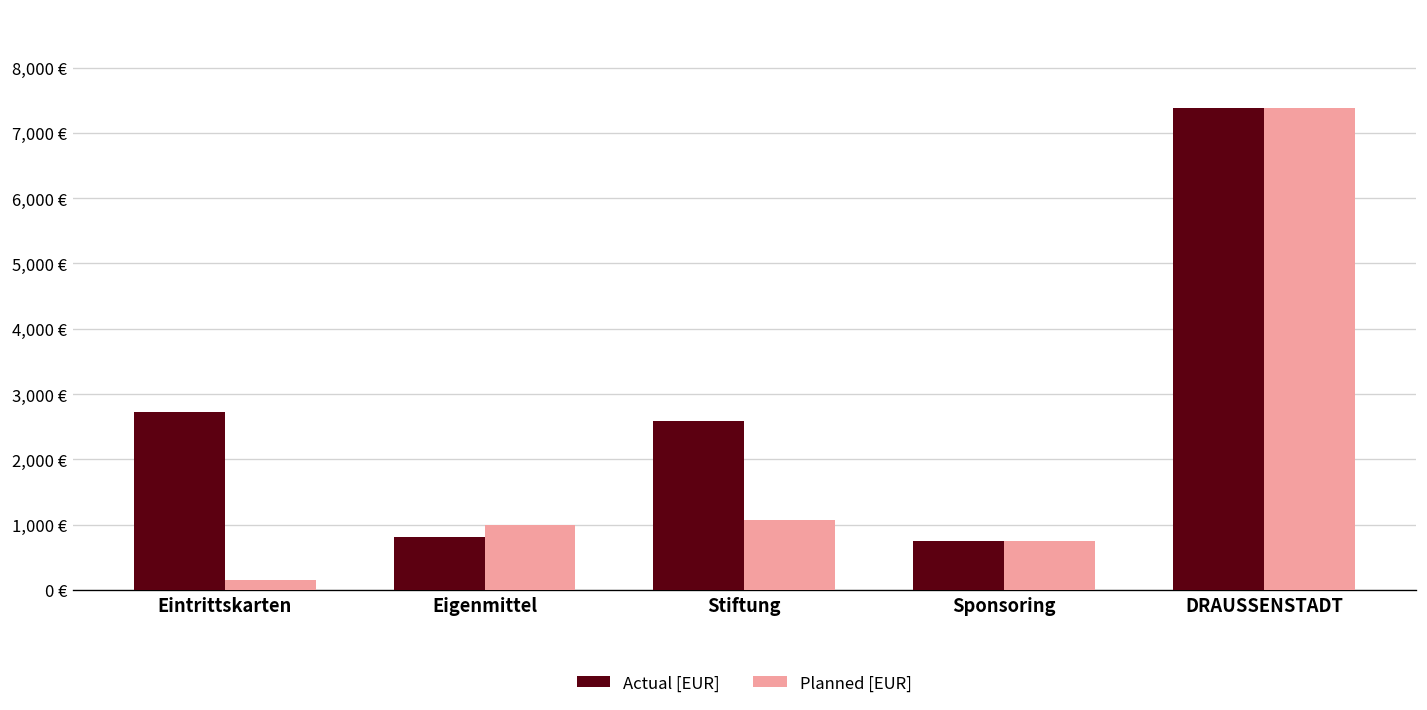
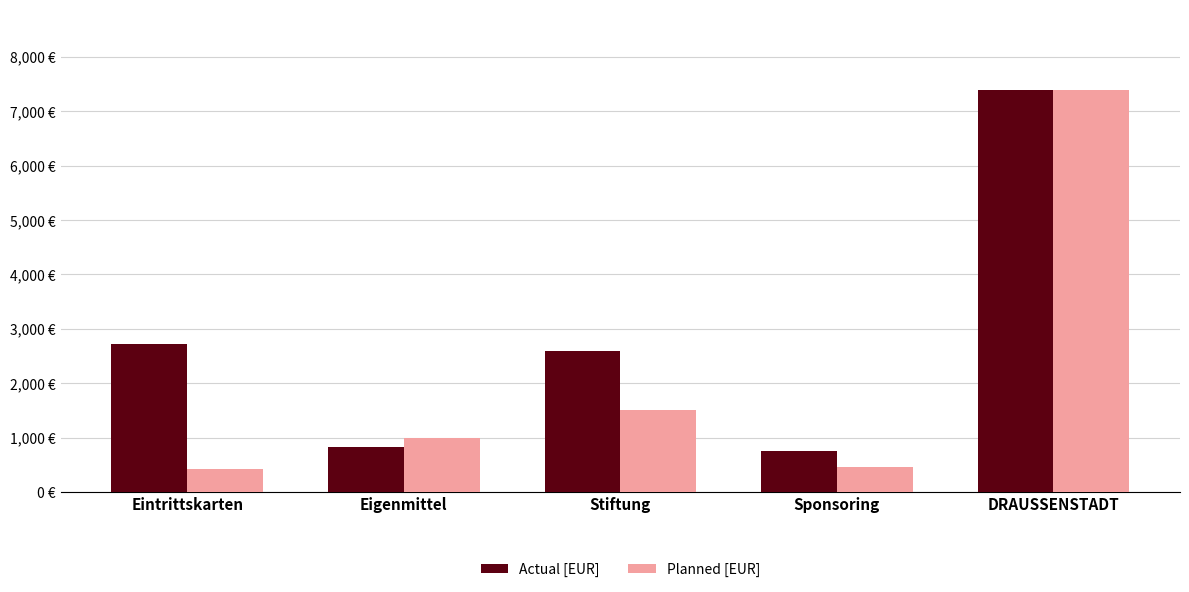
Planned [EUR], Eintrittskarten: 200 € -> 400 €
Planned [EUR], Stiftung: 1,100 € -> 1,500 €
Planned [EUR], Sponsoring: 800 € -> 500 €
